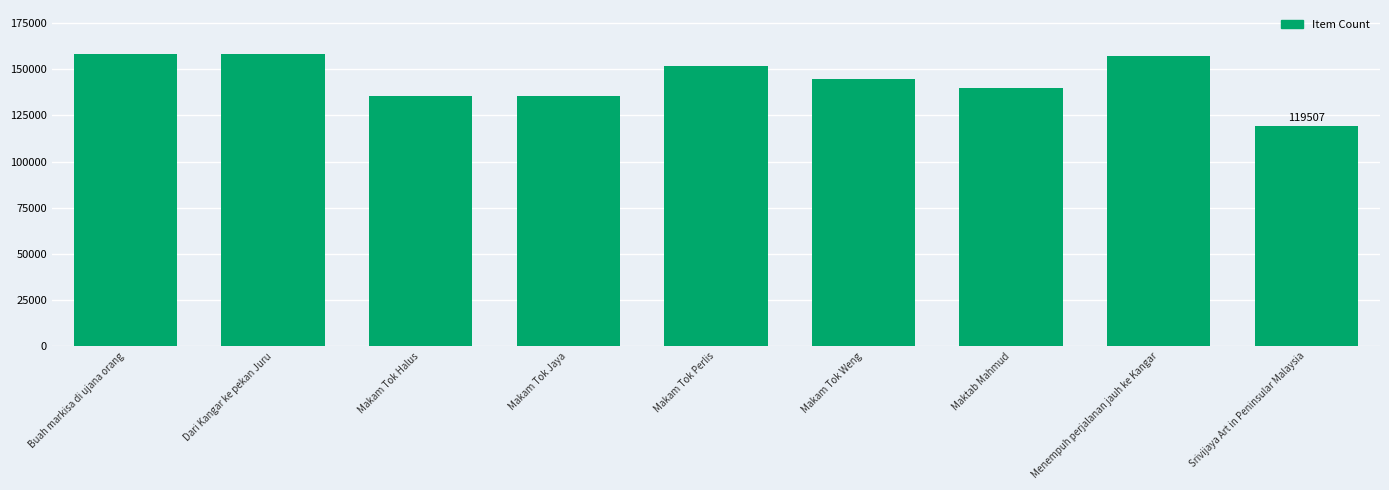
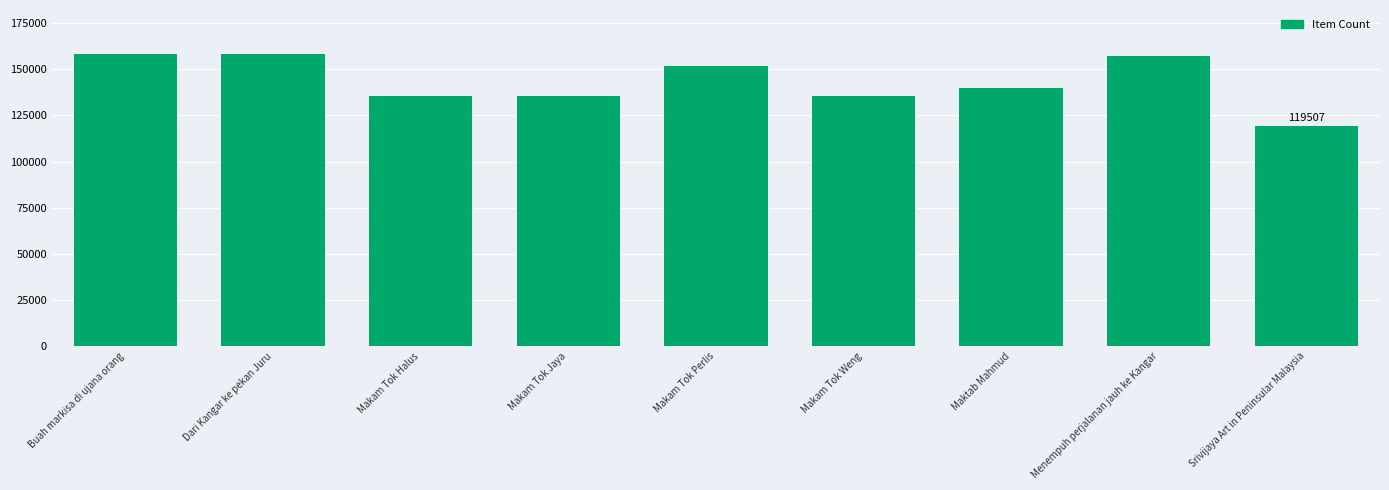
Makam Tok Weng: 145000 -> 135000
